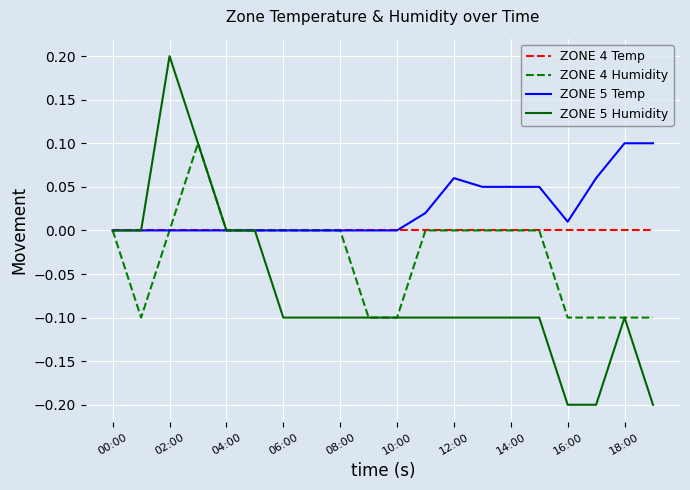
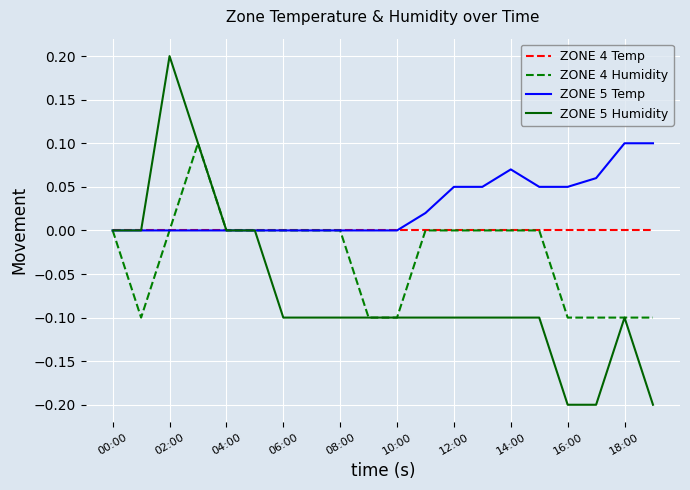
ZONE 5 Temp, 12:00: 0.06 -> 0.05
ZONE 5 Temp, 14:00: 0.05 -> 0.07
ZONE 5 Temp, 16:00: 0.01 -> 0.05
